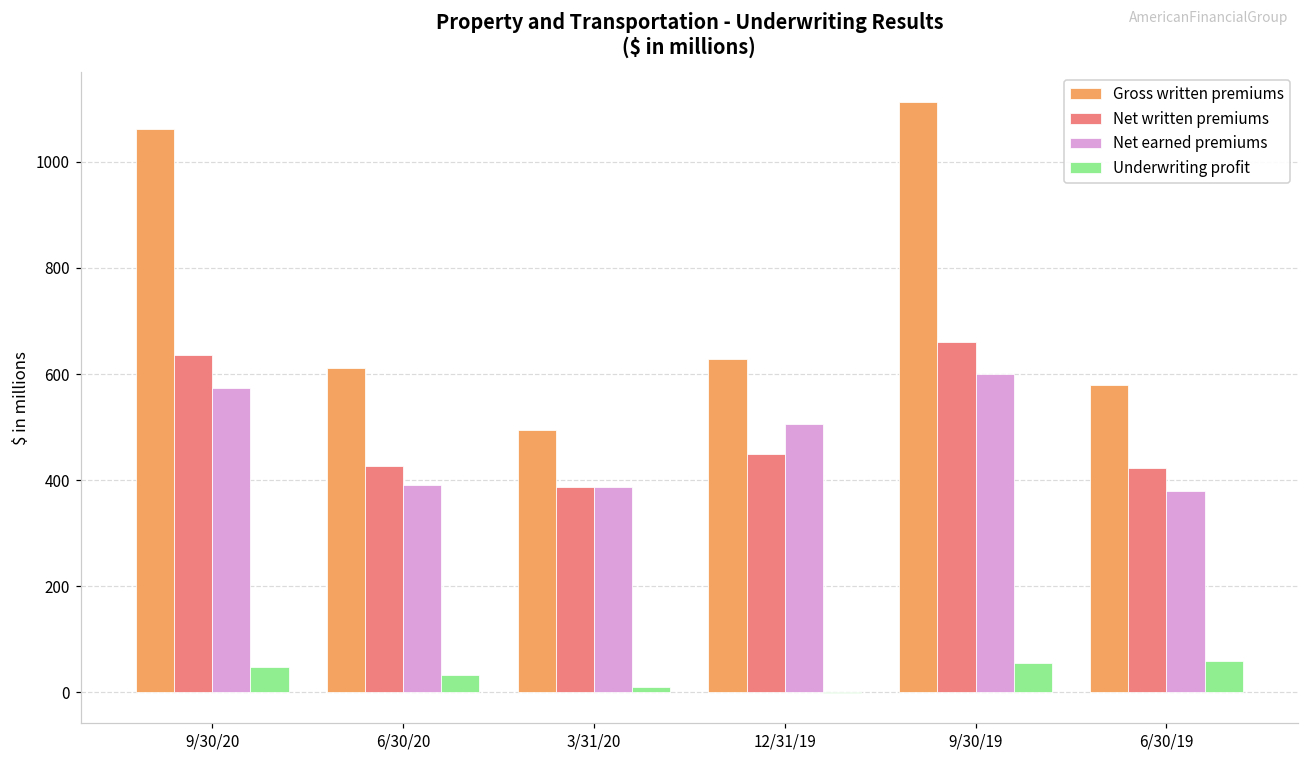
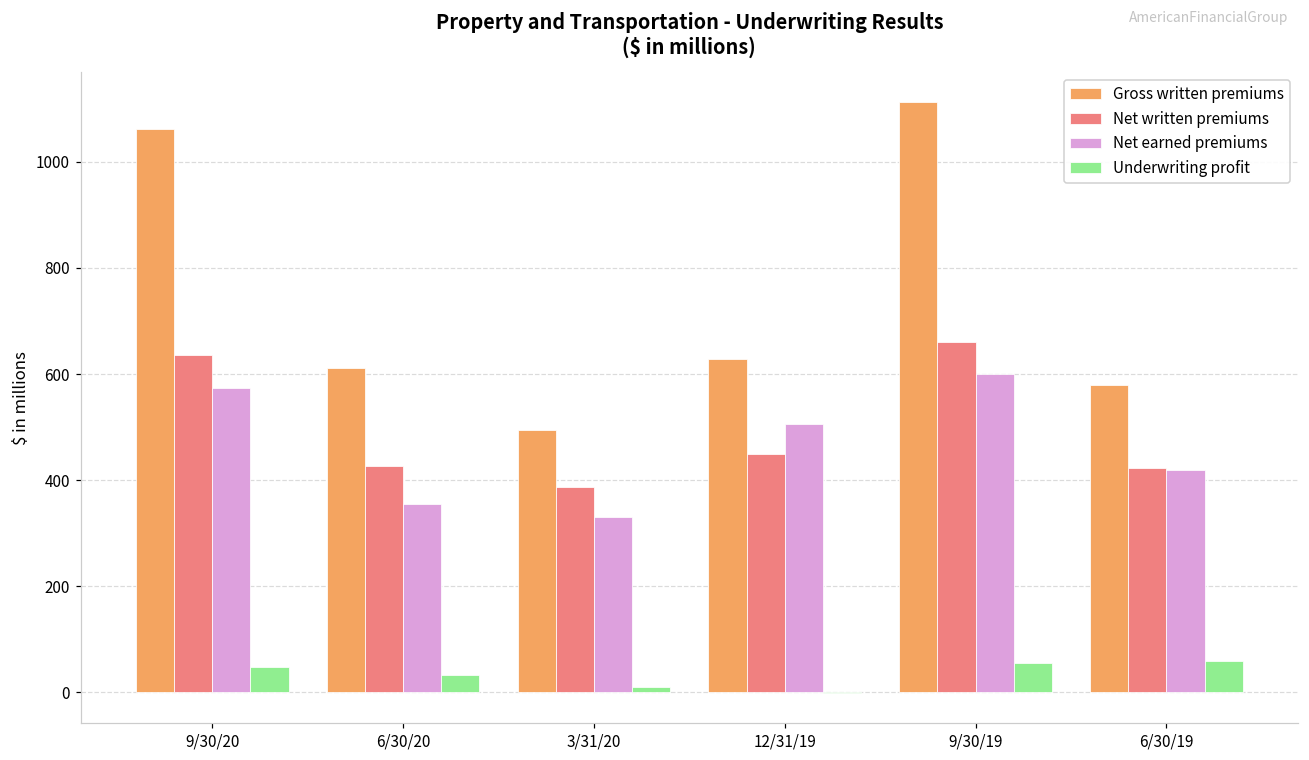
Net earned premiums, 6/30/20: 390 -> 360
Net earned premiums, 3/31/20: 390 -> 330
Net earned premiums, 6/30/19: 380 -> 420
